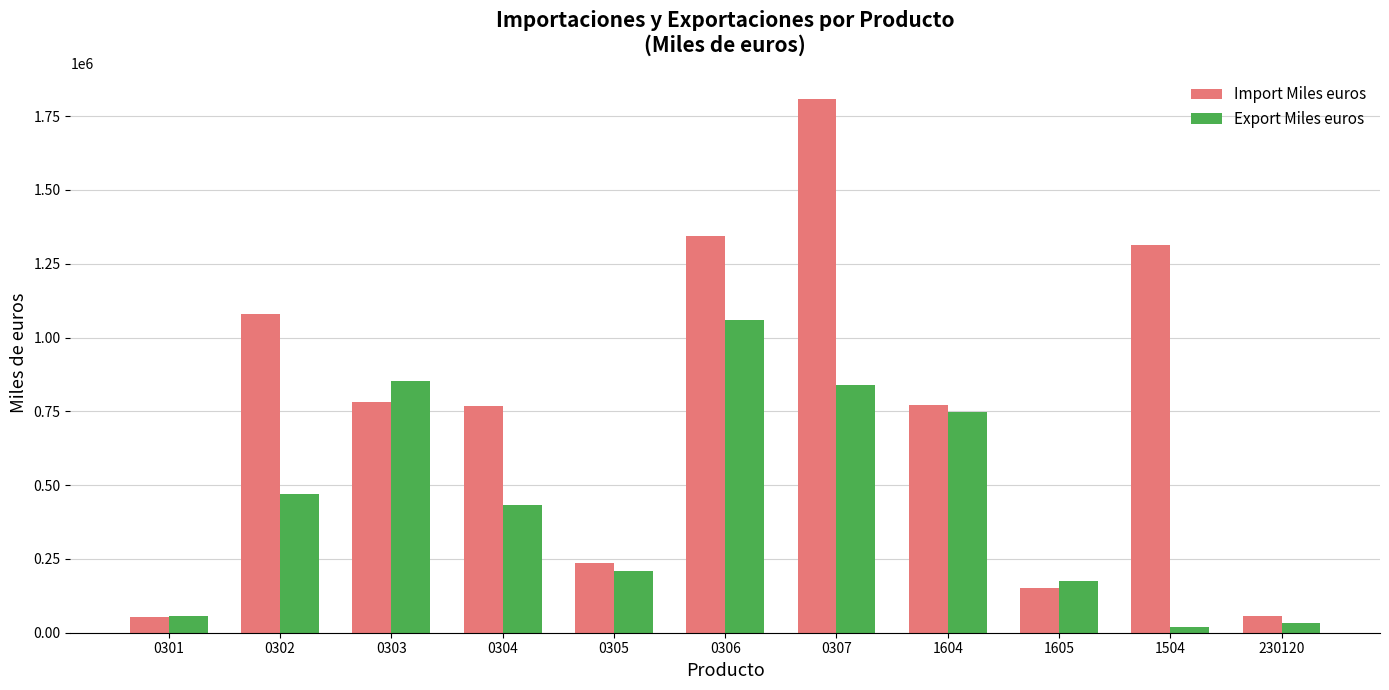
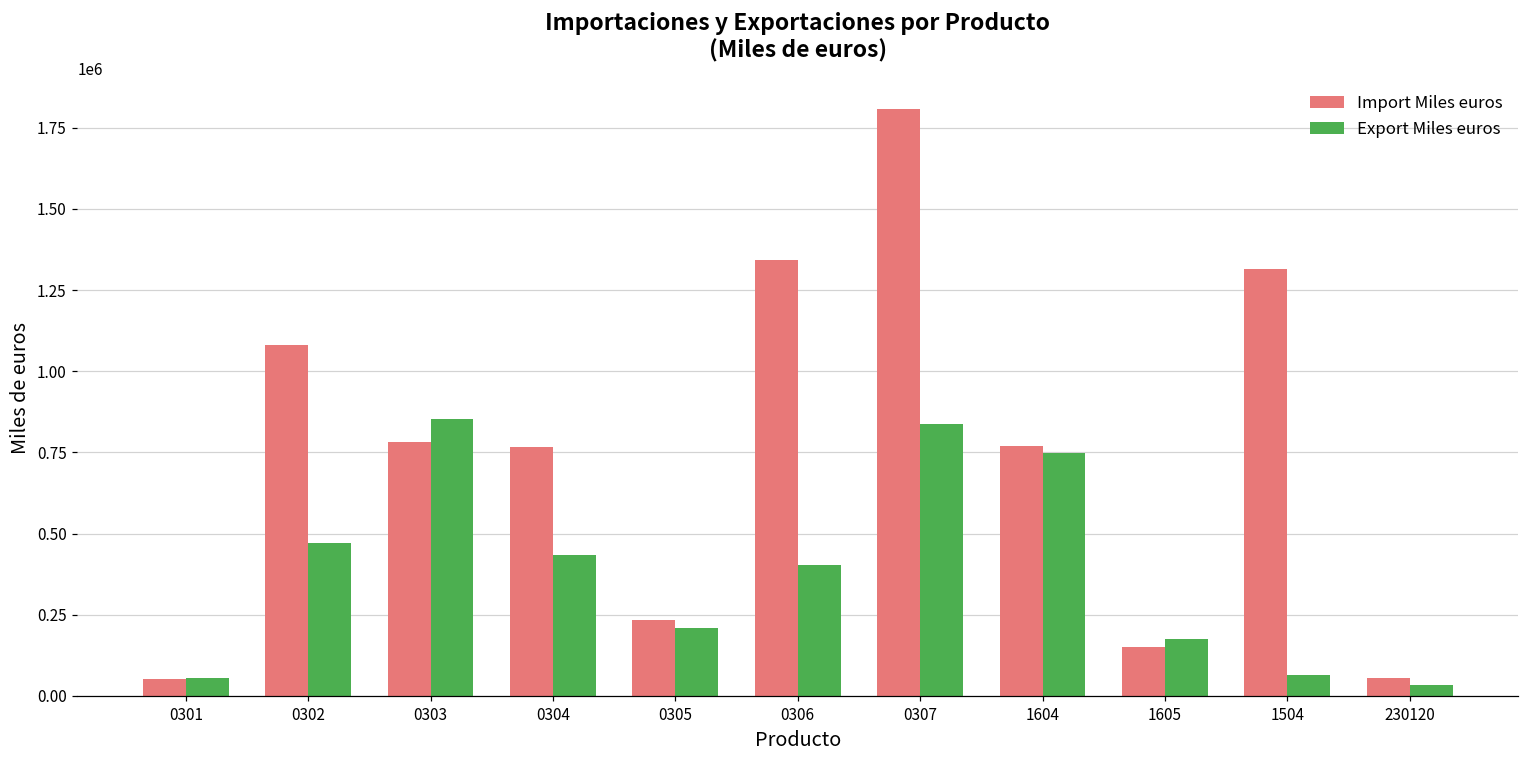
Export Miles euros, 0306: 1060000 -> 400000
Export Miles euros, 1504: 20000 -> 70000
